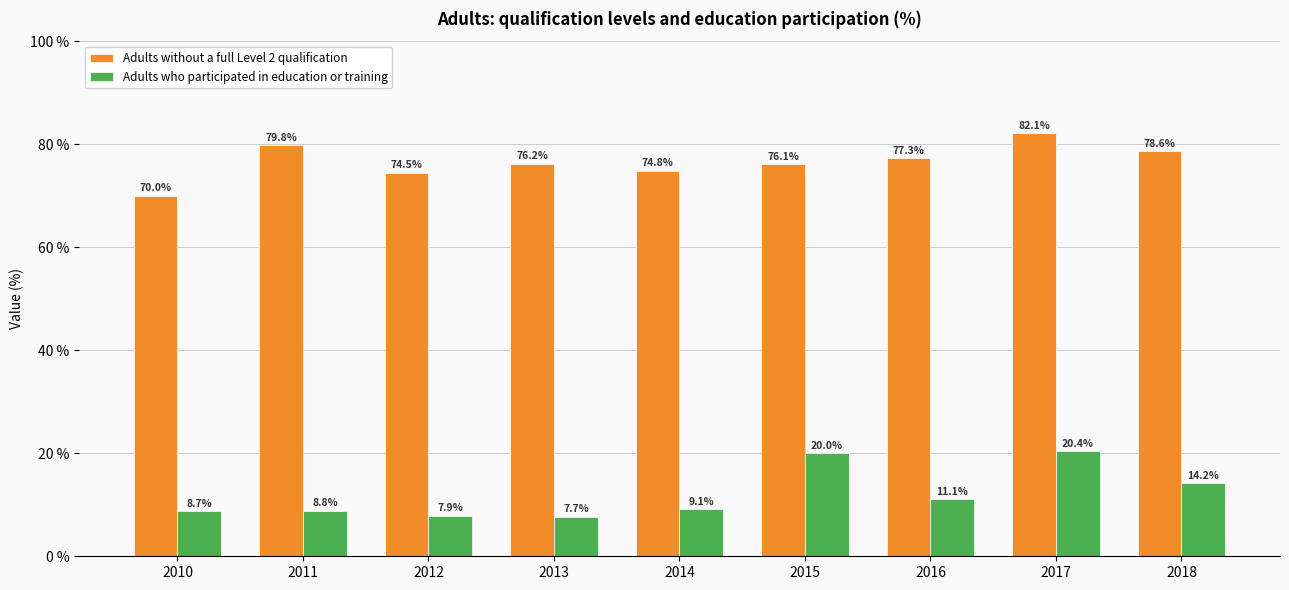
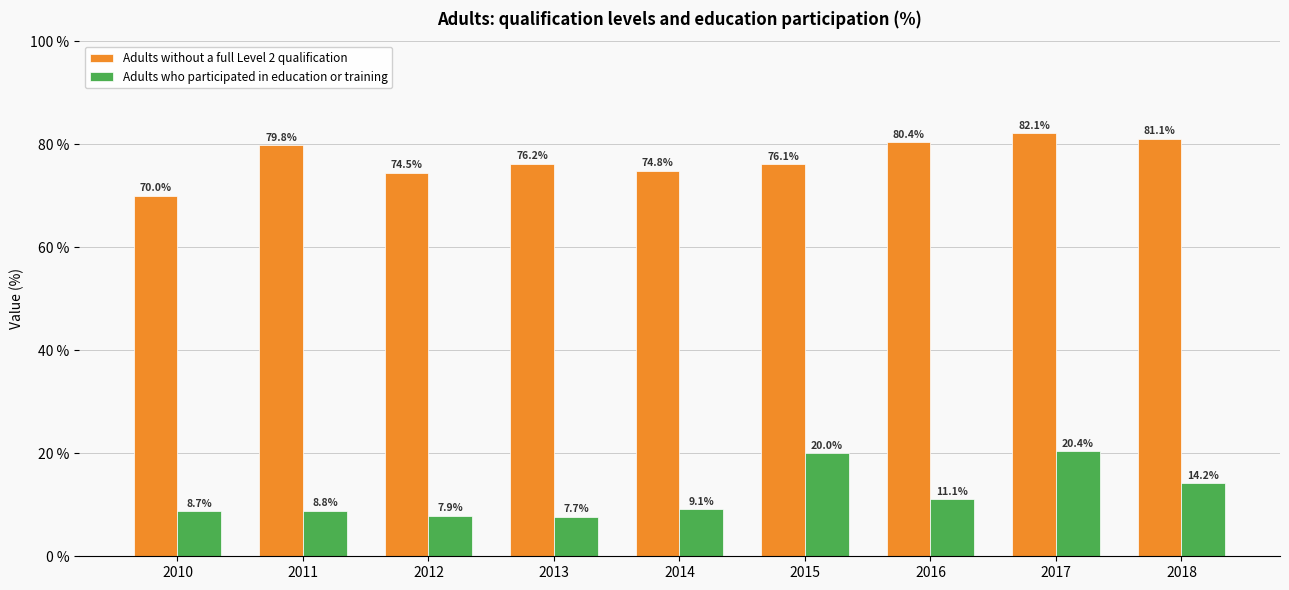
Adults without a full Level 2 qualification, 2016: 77.3% -> 80.4%
Adults without a full Level 2 qualification, 2018: 78.6% -> 81.1%
